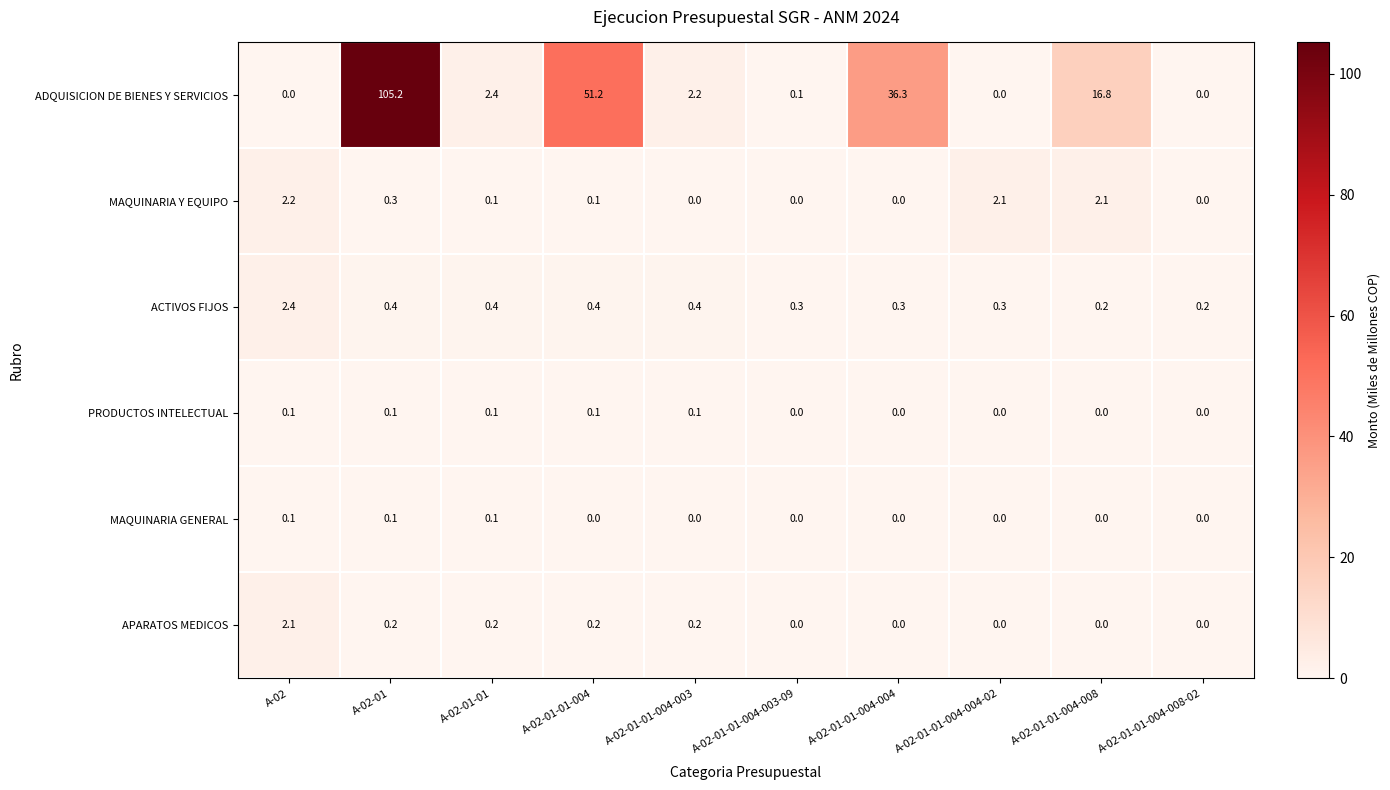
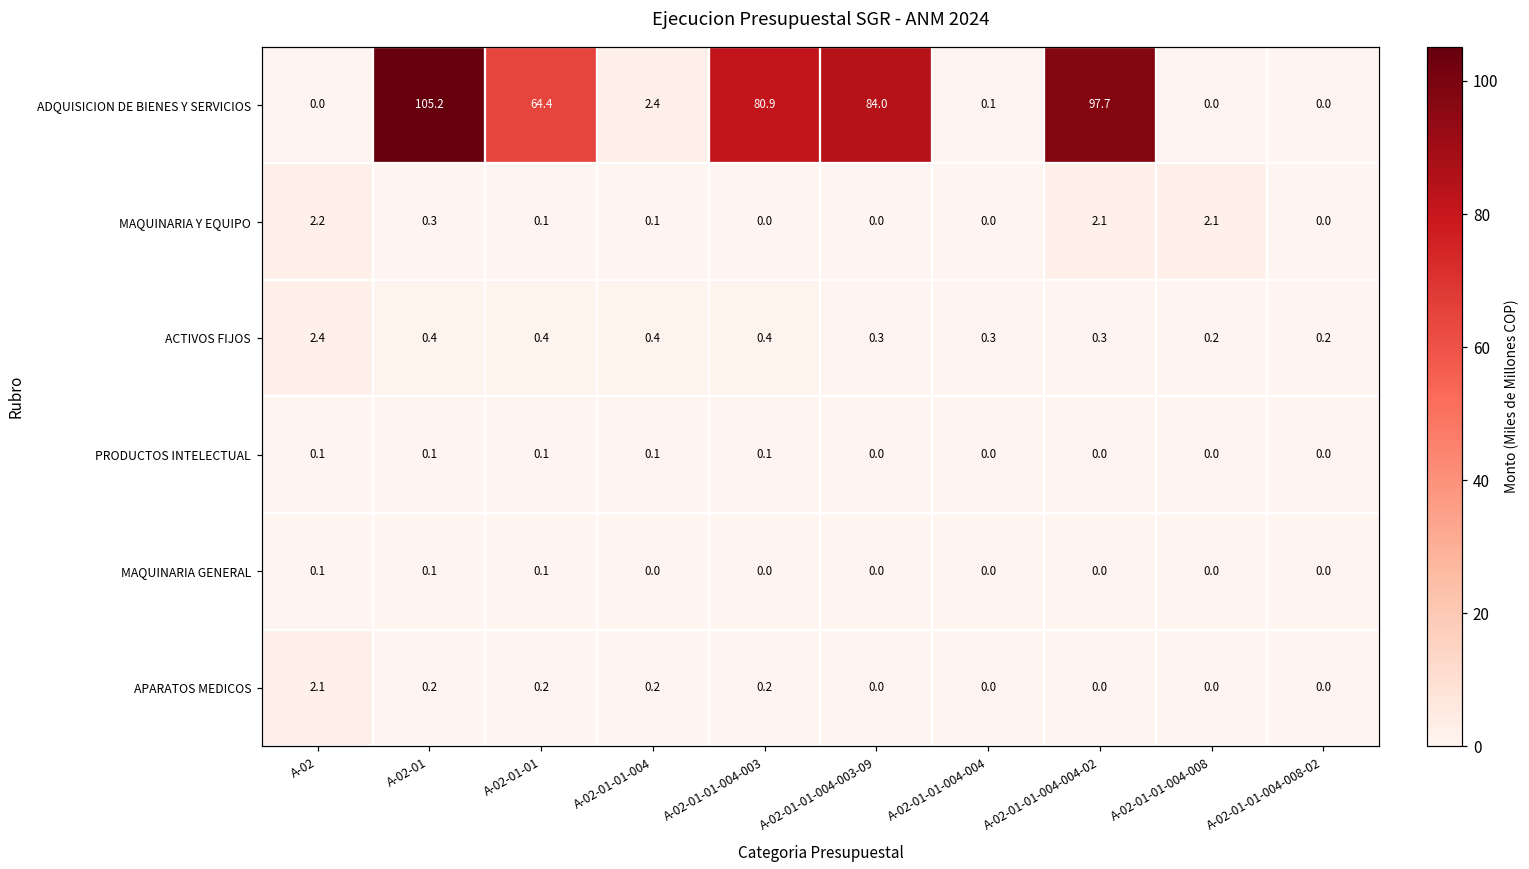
ADQUISICION DE BIENES Y SERVICIOS, A-02-01-01: 2.4 -> 64.4
ADQUISICION DE BIENES Y SERVICIOS, A-02-01-01-004: 51.2 -> 2.4
ADQUISICION DE BIENES Y SERVICIOS, A-02-01-01-004-003: 2.2 -> 80.9
ADQUISICION DE BIENES Y SERVICIOS, A-02-01-01-004-003-09: 0.1 -> 84.0
ADQUISICION DE BIENES Y SERVICIOS, A-02-01-01-004-004: 36.3 -> 0.1
ADQUISICION DE BIENES Y SERVICIOS, A-02-01-01-004-004-02: 0.0 -> 97.7
ADQUISICION DE BIENES Y SERVICIOS, A-02-01-01-004-008: 16.8 -> 0.0
